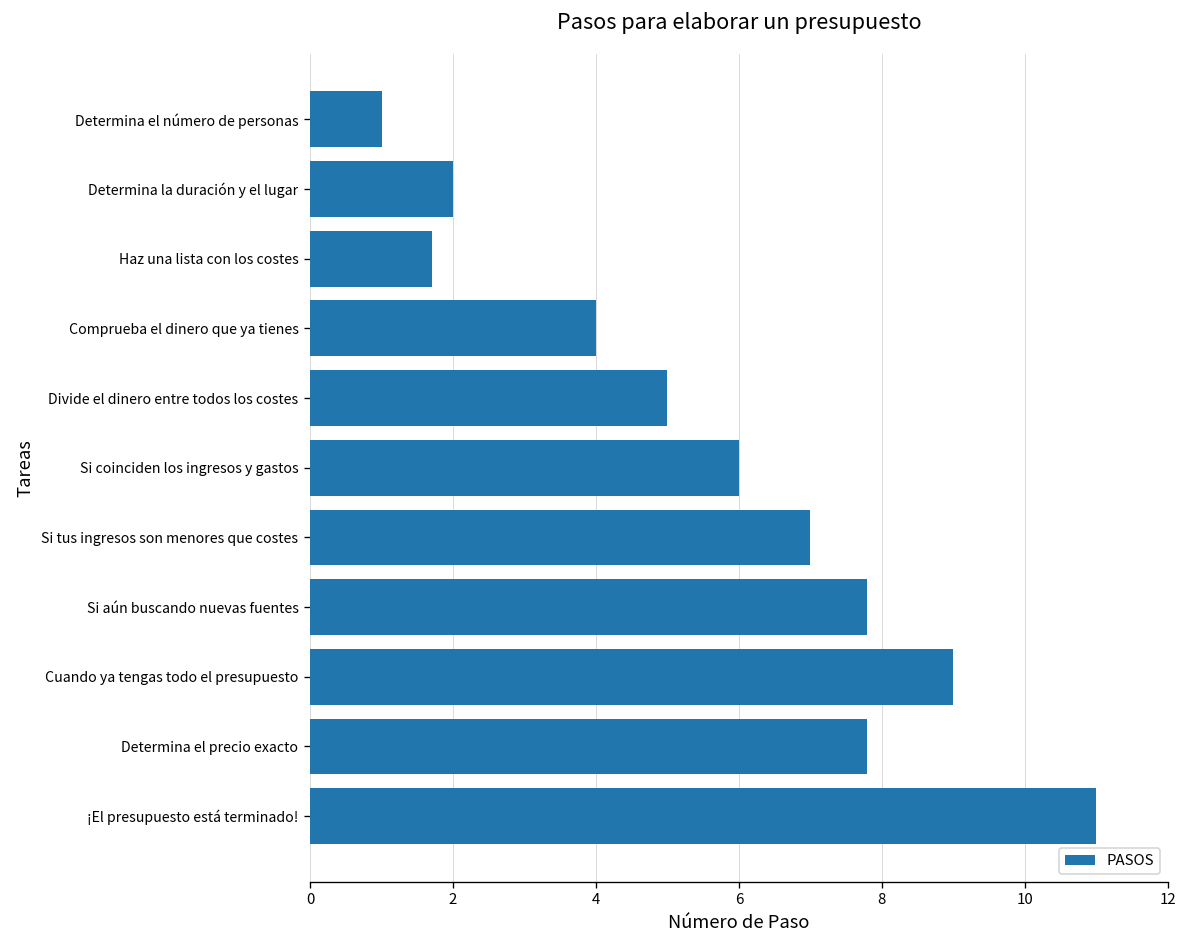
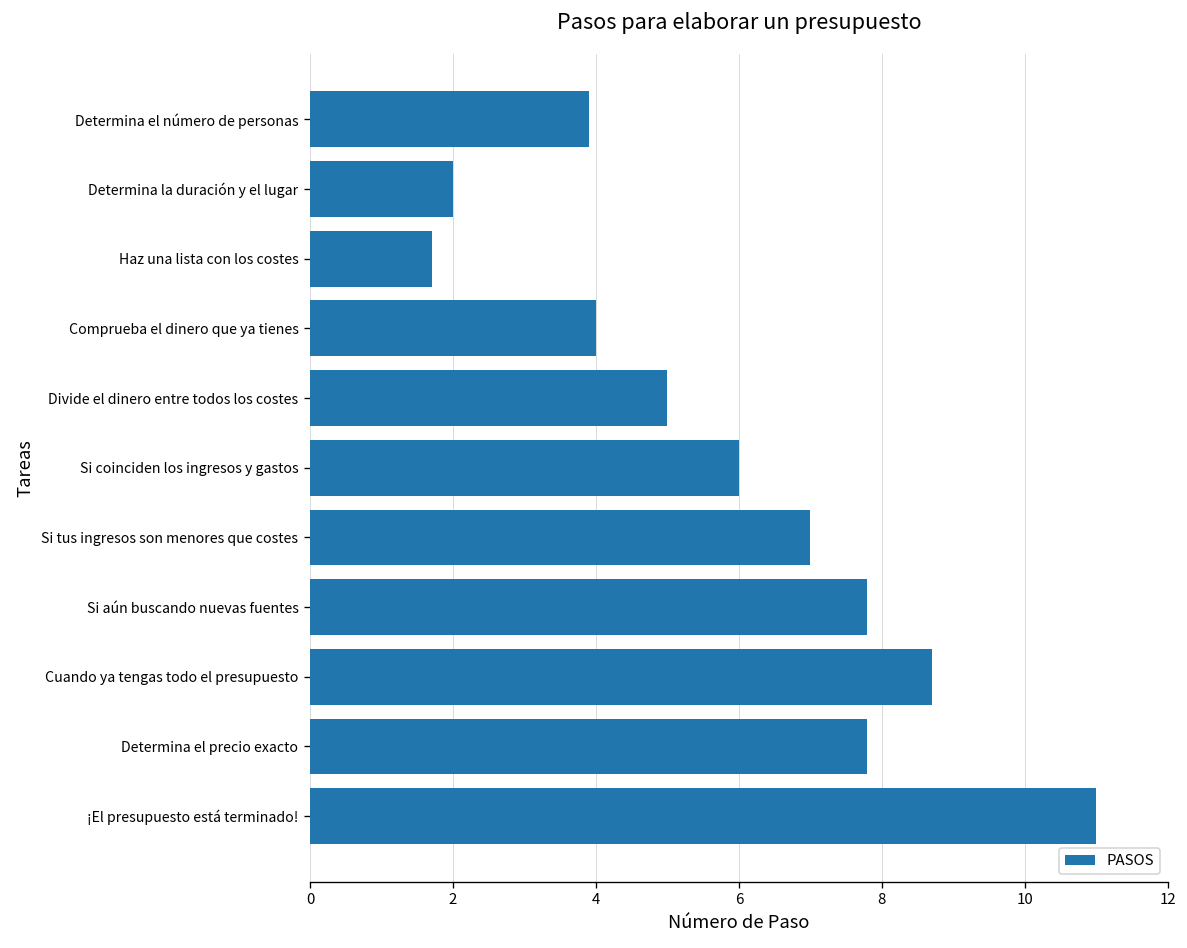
Determina el número de personas: 1.0 -> 3.9
Cuando ya tengas todo el presupuesto: 9.0 -> 8.7
